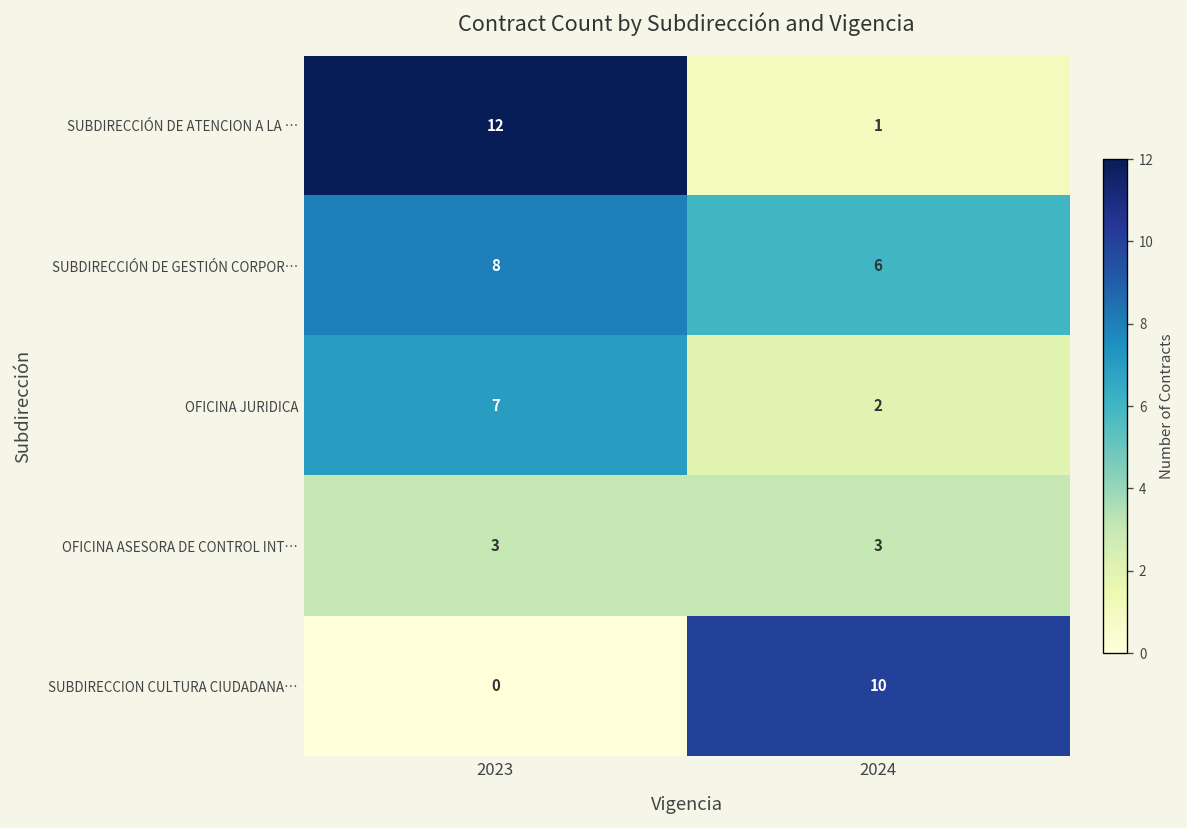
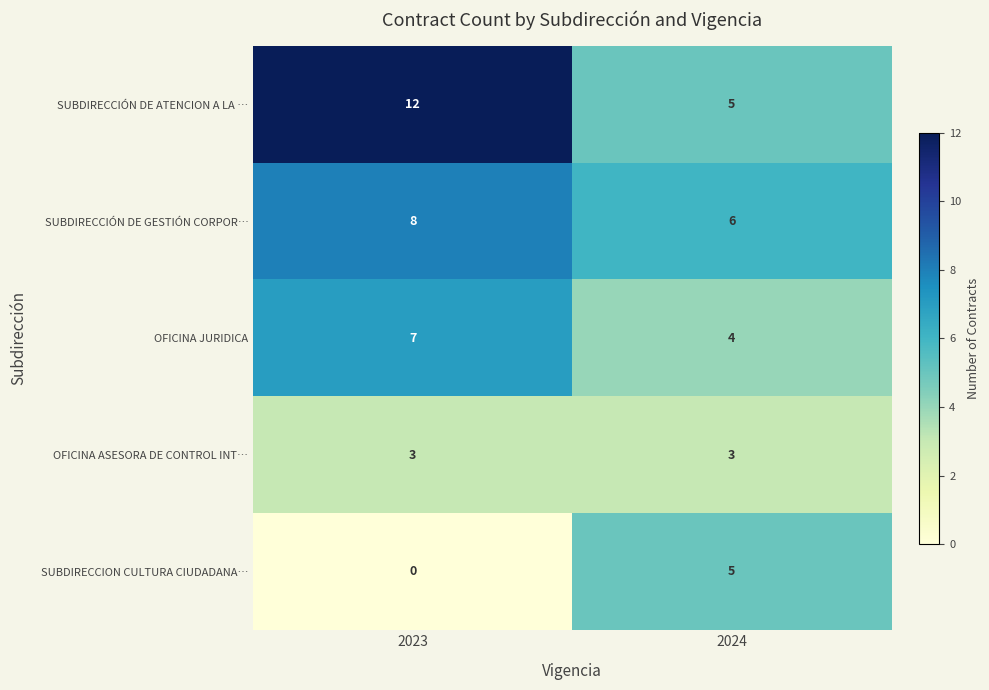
SUBDIRECCIÓN DE ATENCION A LA …, 2024: 1 -> 5
OFICINA JURIDICA, 2024: 2 -> 4
SUBDIRECCION CULTURA CIUDADANA…, 2024: 10 -> 5
